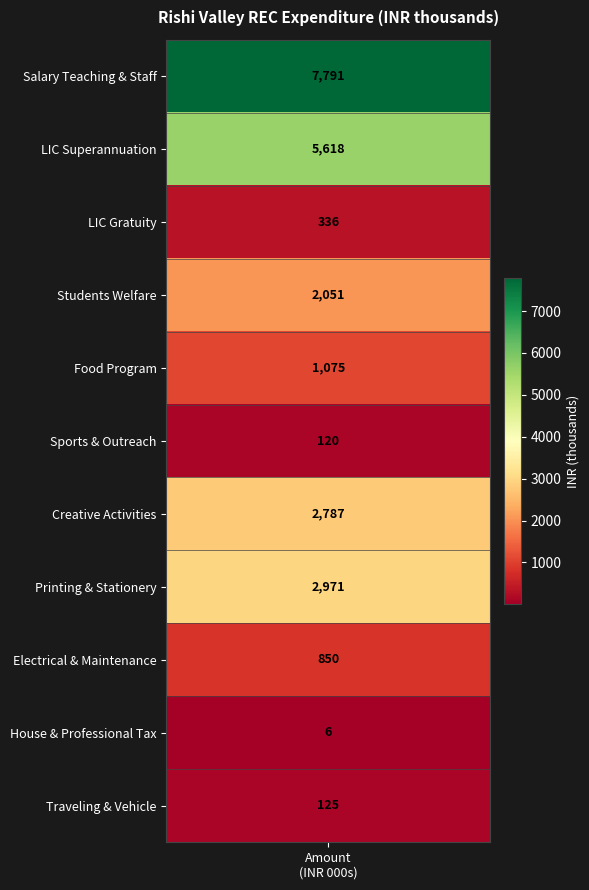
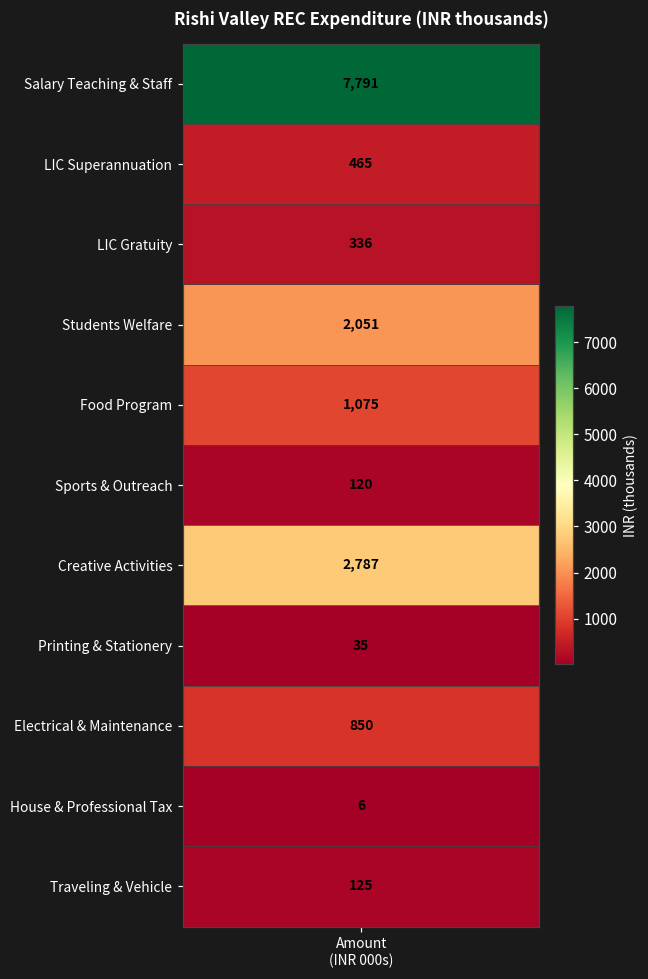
LIC Superannuation, Amount (INR 000s): 5,618 -> 465
Printing & Stationery, Amount (INR 000s): 2,971 -> 35
